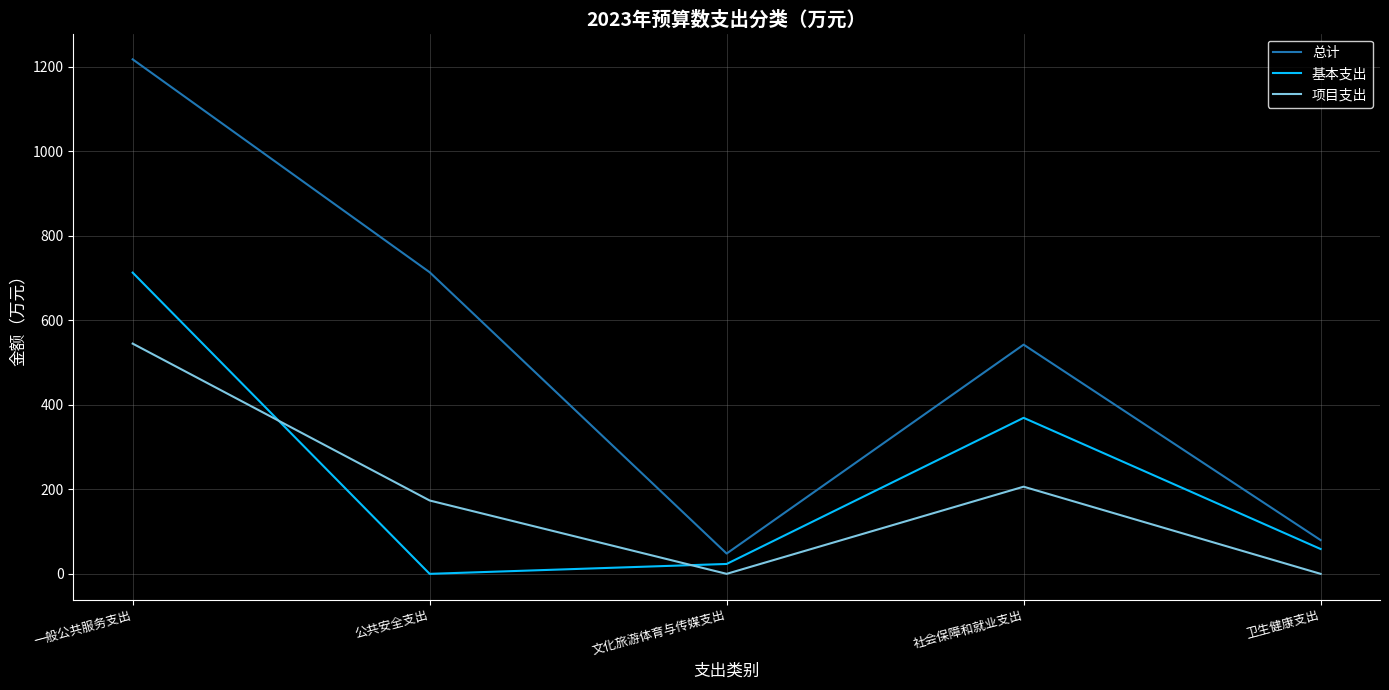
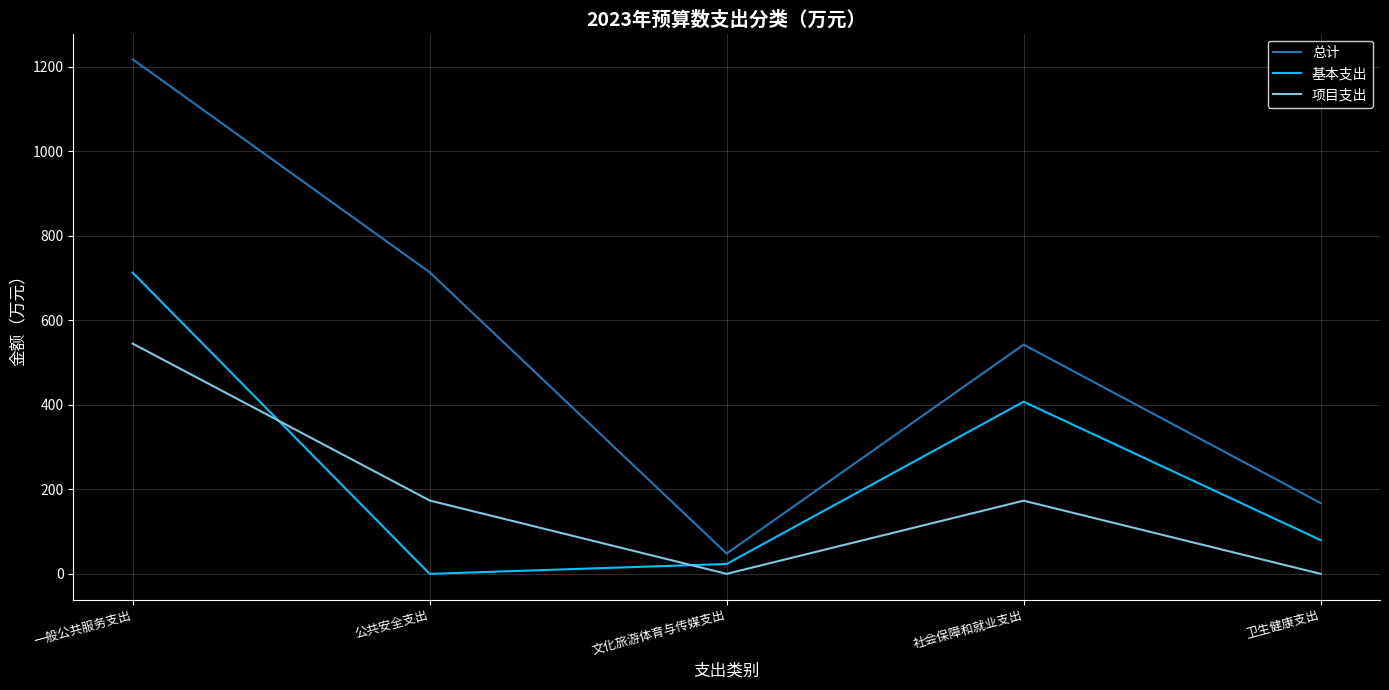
基本支出, 社会保障和就业支出: 370 -> 410
项目支出, 社会保障和就业支出: 210 -> 170
总计, 卫生健康支出: 80 -> 170
基本支出, 卫生健康支出: 60 -> 80
